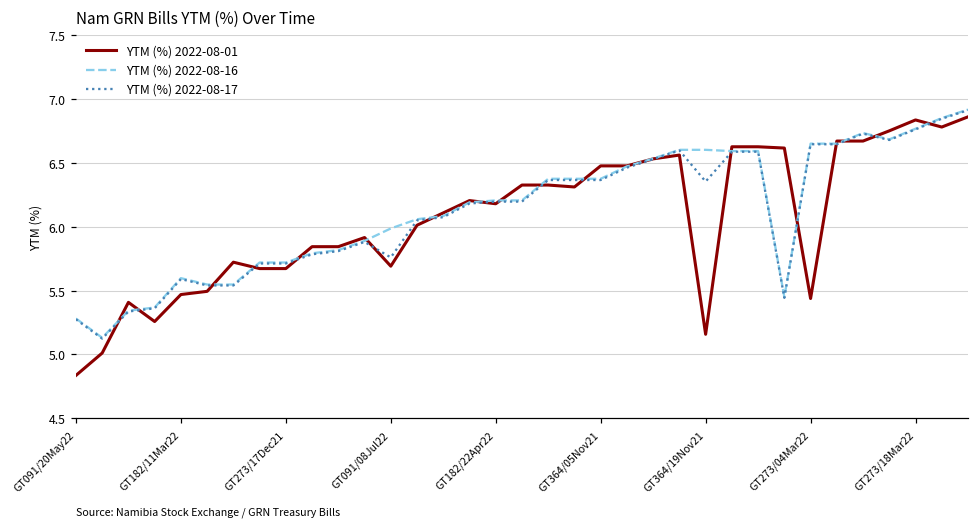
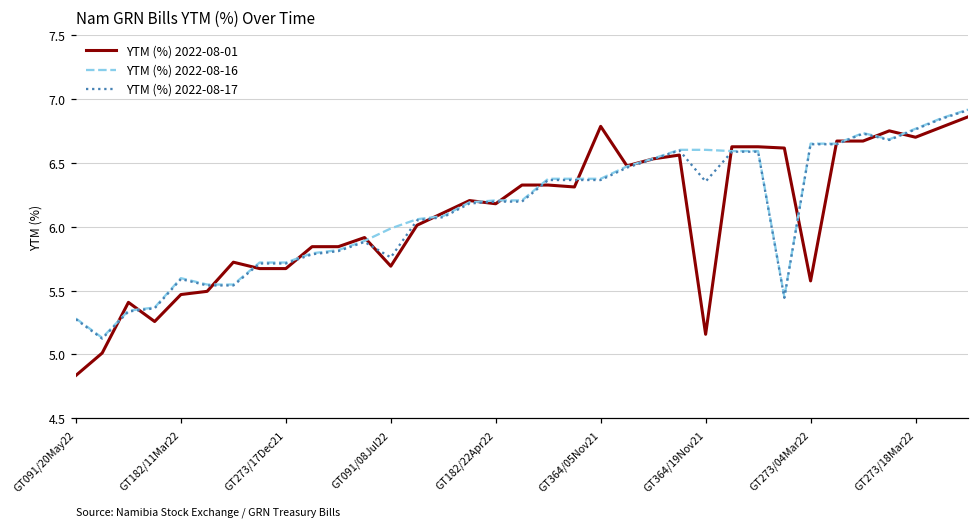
YTM (%) 2022-08-01, GT364/05Nov21: 6.48 -> 6.79
YTM (%) 2022-08-01, GT273/04Mar22: 5.44 -> 5.58
YTM (%) 2022-08-01, GT273/18Mar22: 6.84 -> 6.70
